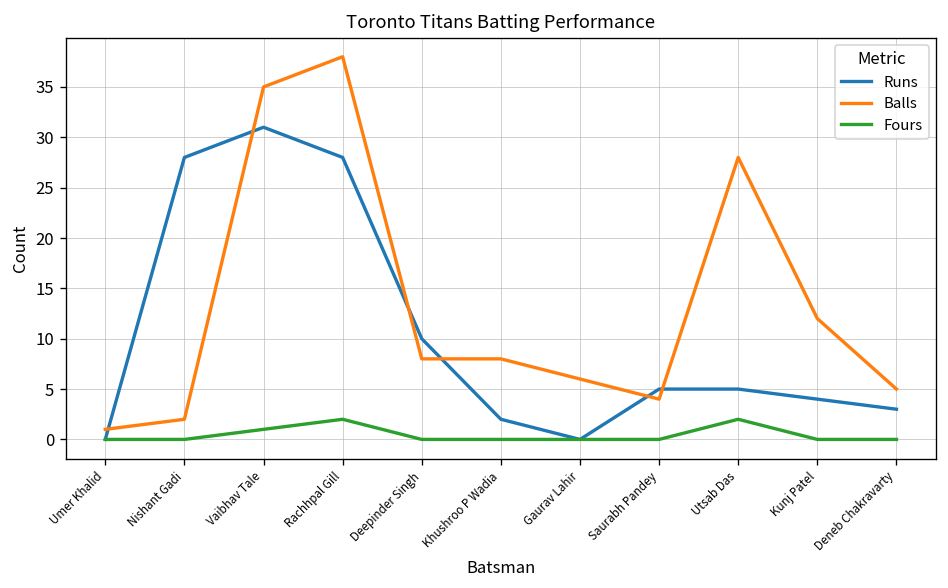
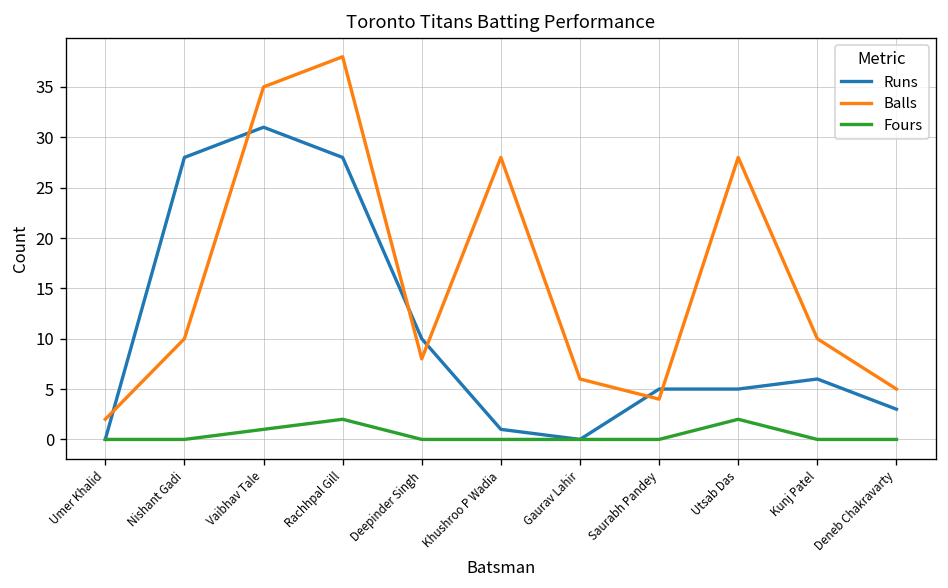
Balls, Umer Khalid: 1 -> 2
Balls, Nishant Gadi: 2 -> 10
Runs, Khushroo P Wadia: 2 -> 1
Balls, Khushroo P Wadia: 8 -> 28
Runs, Kunj Patel: 4 -> 6
Balls, Kunj Patel: 12 -> 10
